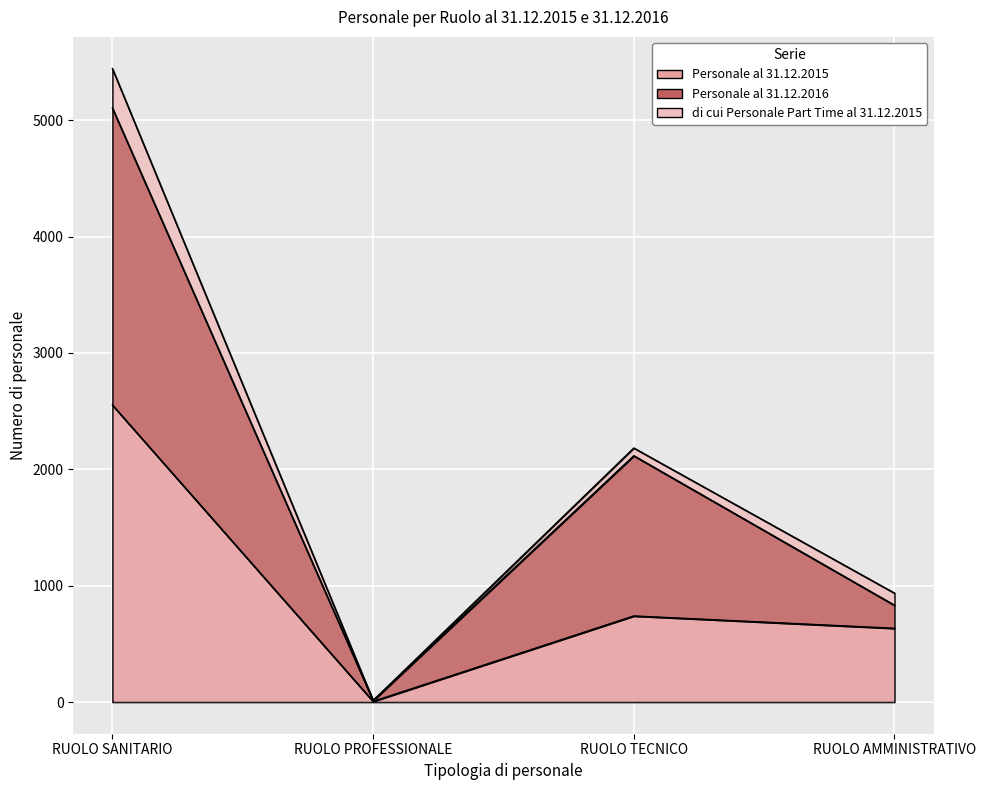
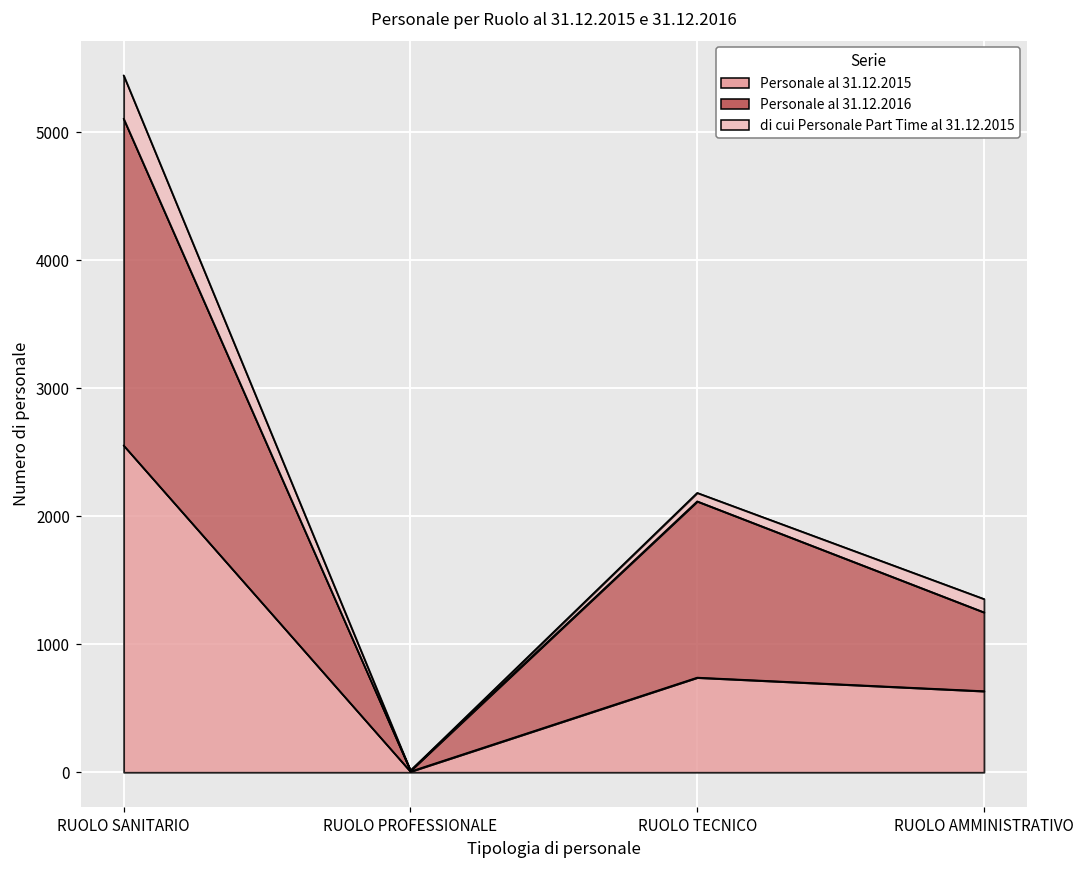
Personale al 31.12.2016, RUOLO AMMINISTRATIVO: 200 -> 620
